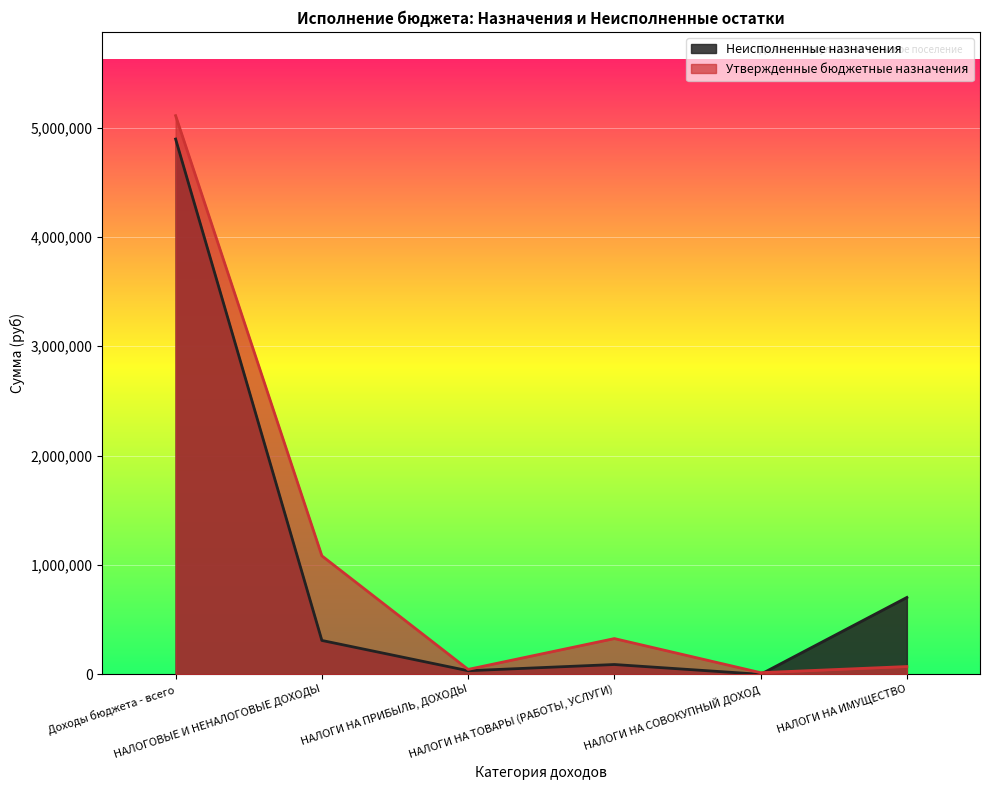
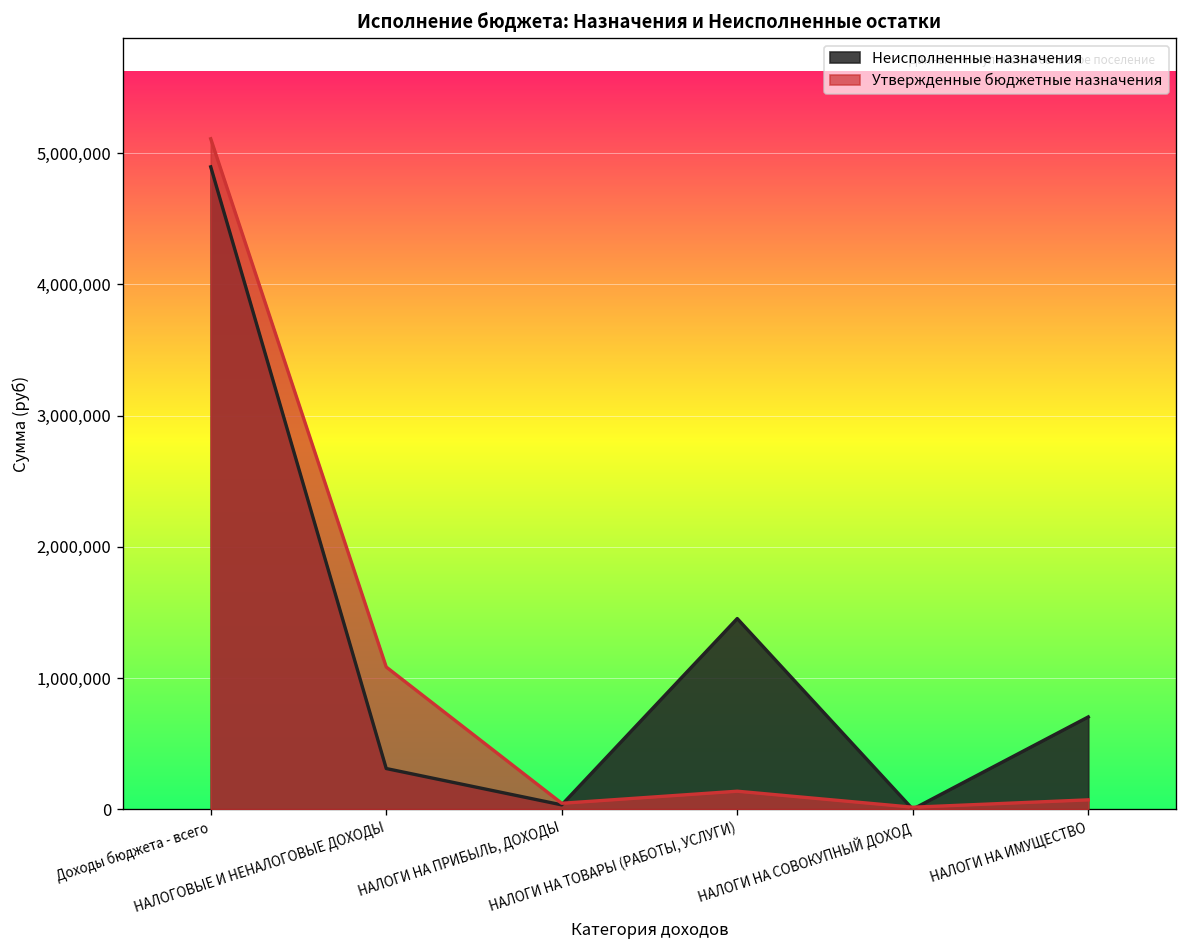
Неисполненные назначения, НАЛОГИ НА ТОВАРЫ (РАБОТЫ, УСЛУГИ): 90,000 -> 1,450,000
Утвержденные бюджетные назначения, НАЛОГИ НА ТОВАРЫ (РАБОТЫ, УСЛУГИ): 330,000 -> 140,000
